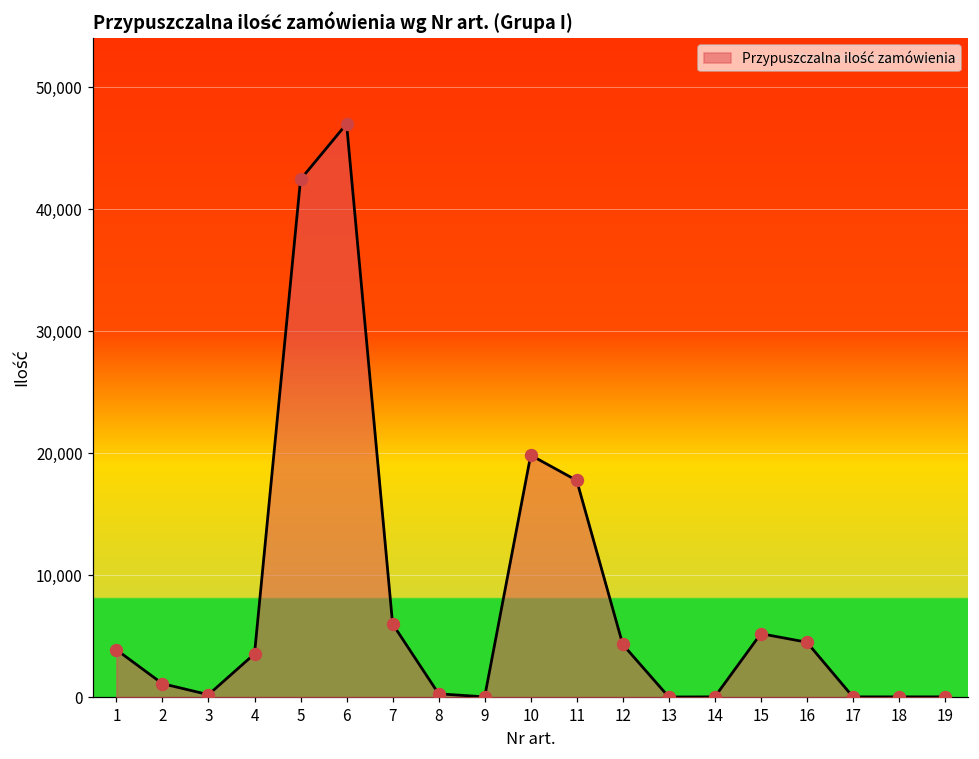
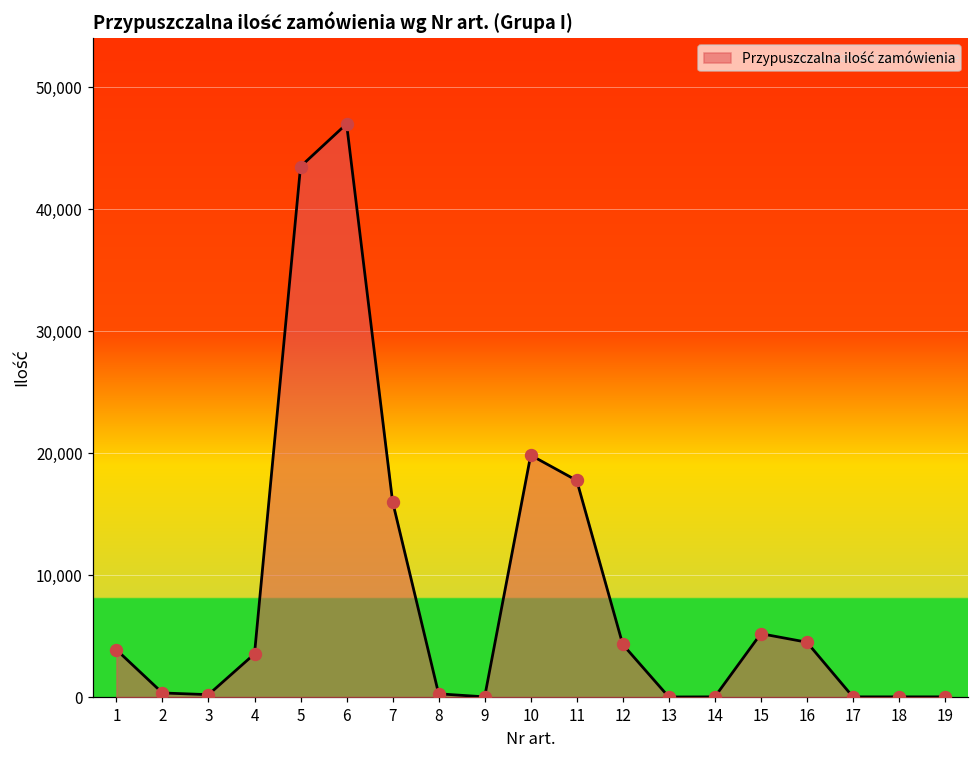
2: 1,100 -> 300
5: 42,400 -> 43,500
7: 6,000 -> 16,000
